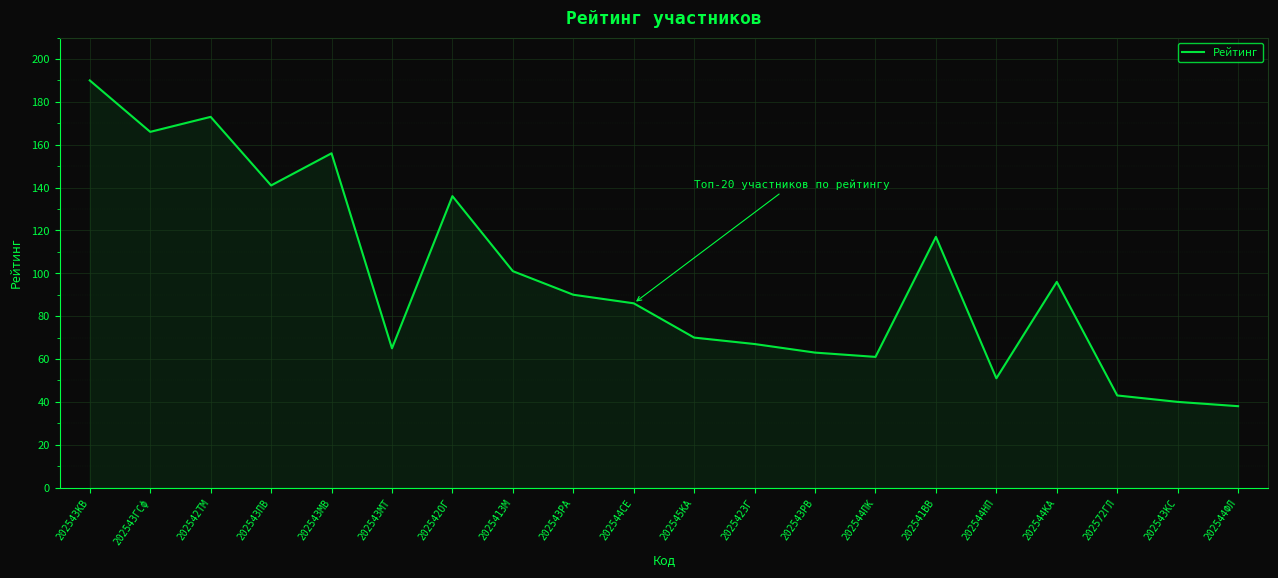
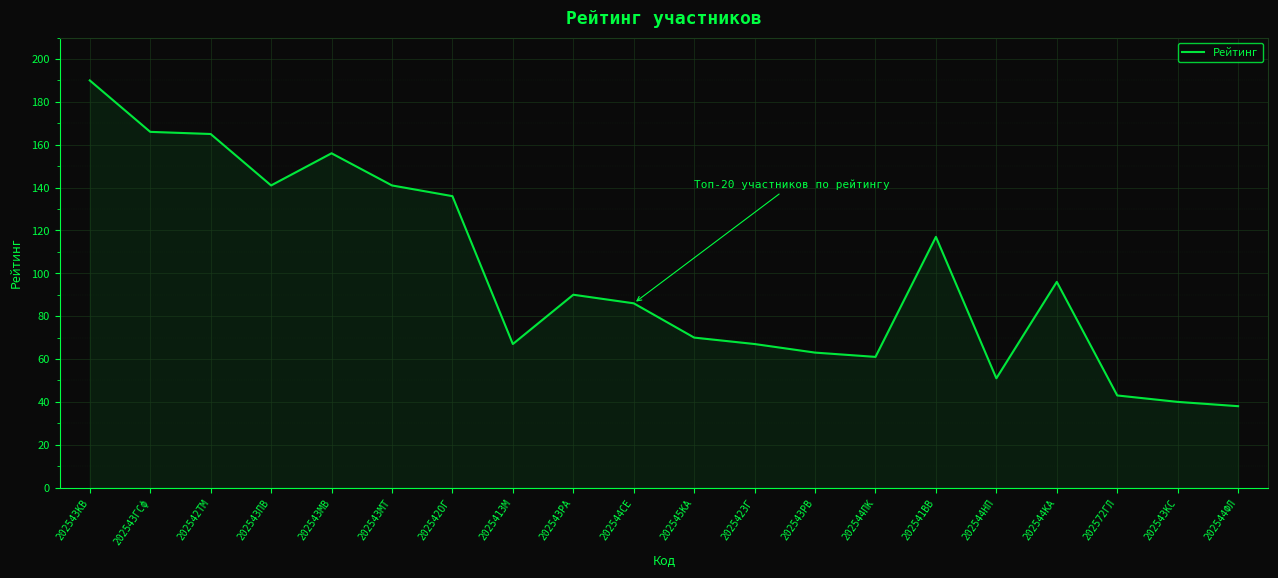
202542ТМ: 173 -> 165
202543МТ: 65 -> 141
202541ЗМ: 101 -> 67
